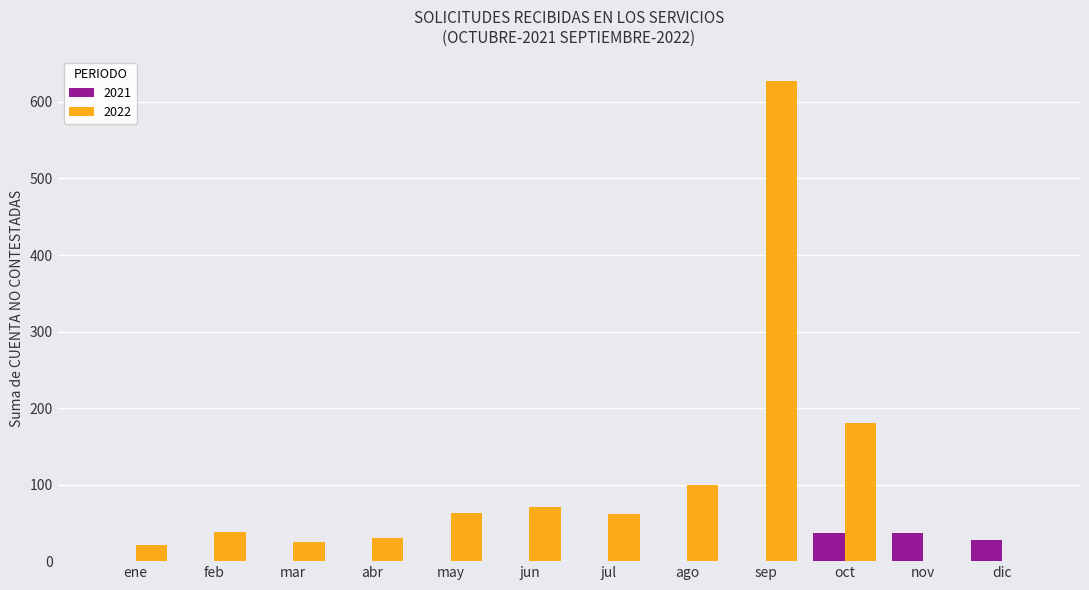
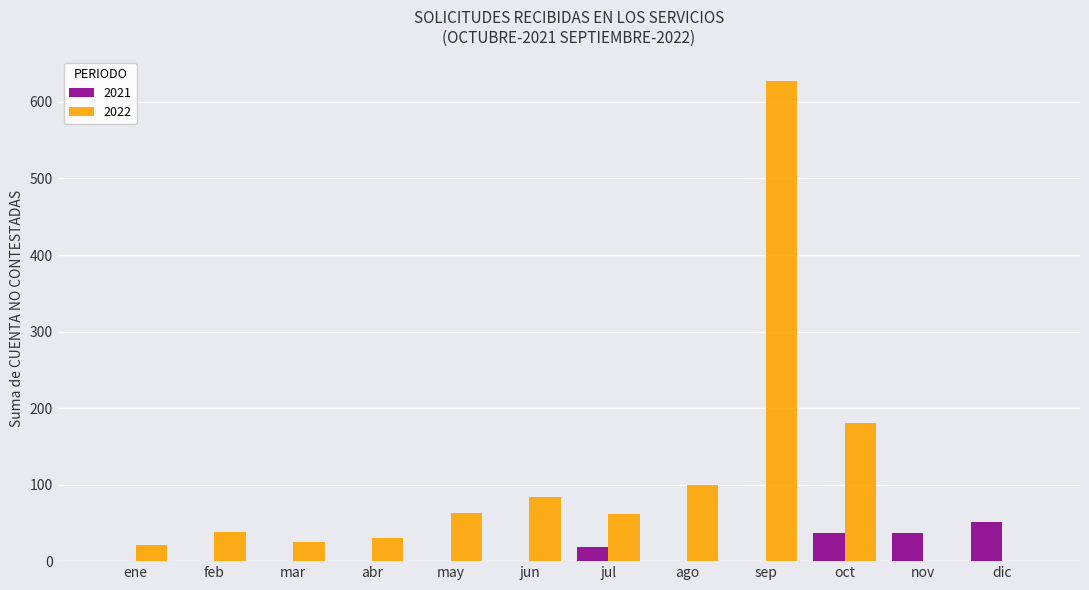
2022, jun: 70 -> 80
2021, jul: 0 -> 20
2021, dic: 30 -> 50
